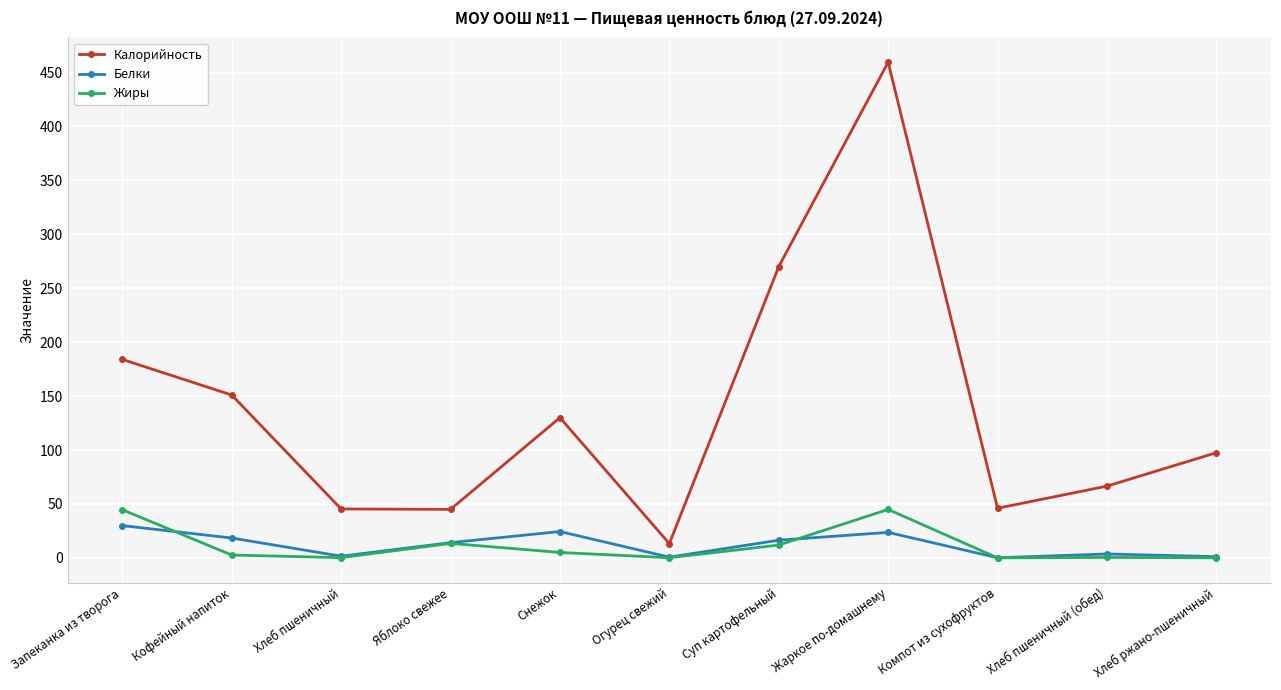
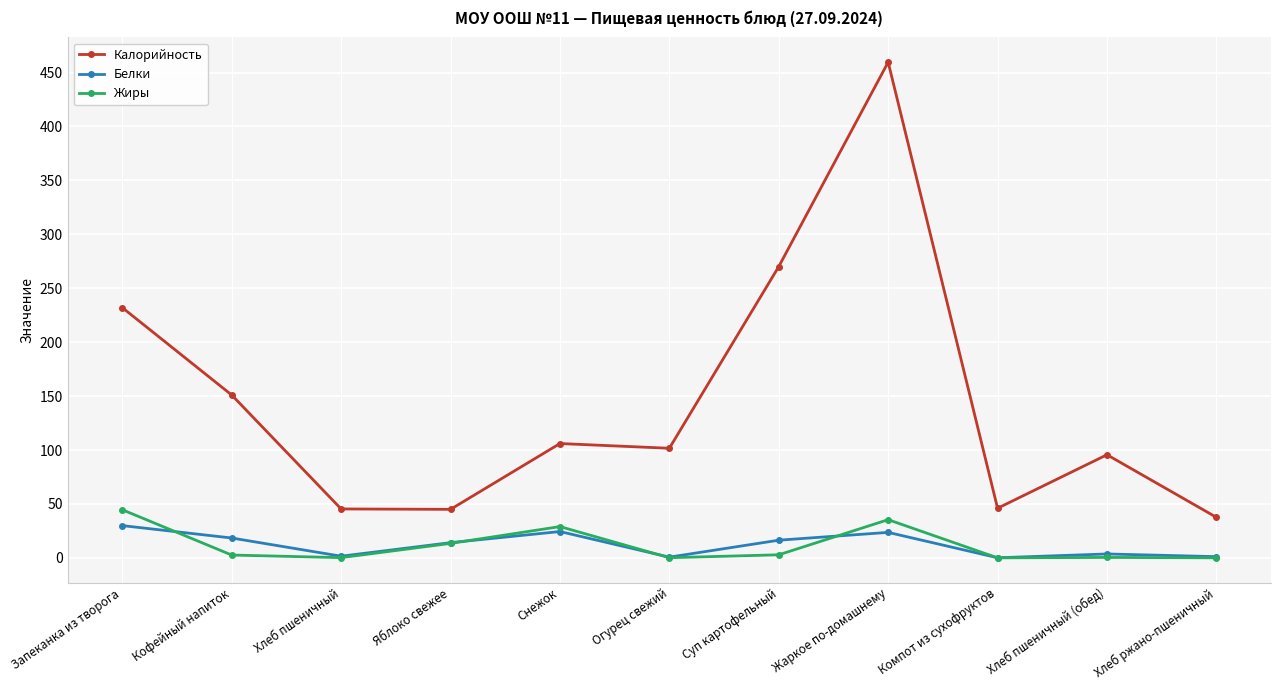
Калорийность, Запеканка из творога: 184 -> 232
Калорийность, Снежок: 130 -> 106
Жиры, Снежок: 5 -> 29
Калорийность, Огурец свежий: 13 -> 102
Жиры, Суп картофельный: 12 -> 3
Жиры, Жаркое по-домашнему: 45 -> 35
Калорийность, Хлеб пшеничный (обед): 67 -> 96
Калорийность, Хлеб ржано-пшеничный: 98 -> 38
